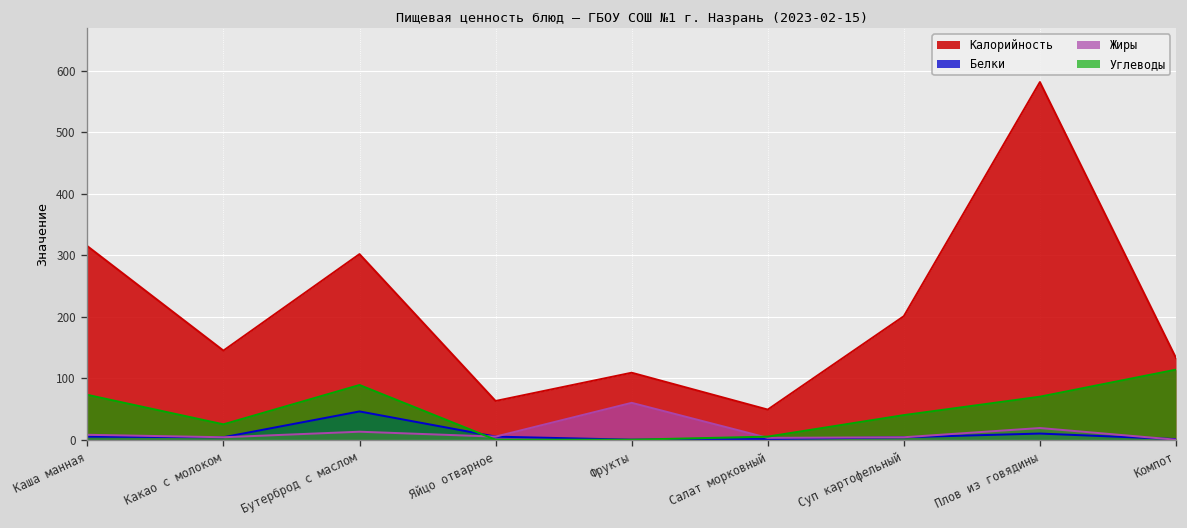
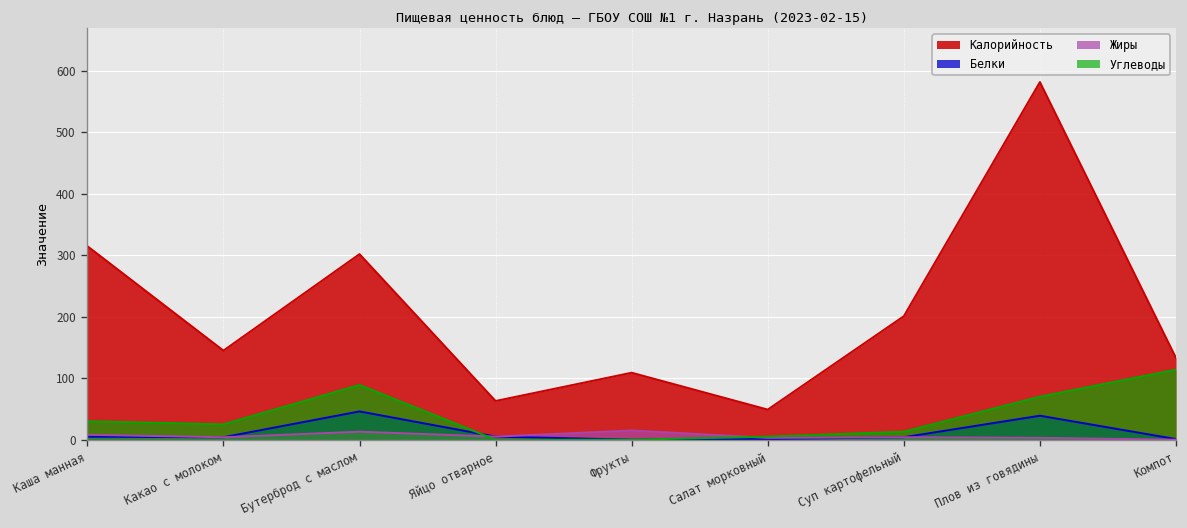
Углеводы, Каша манная: 70 -> 30
Жиры, Фрукты: 60 -> 20
Углеводы, Суп картофельный: 40 -> 10
Белки, Плов из говядины: 10 -> 40
Жиры, Плов из говядины: 20 -> 0
